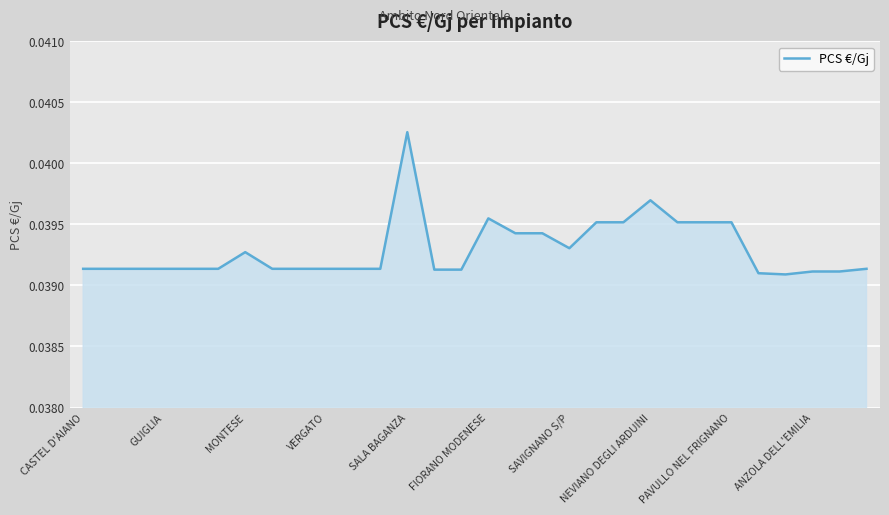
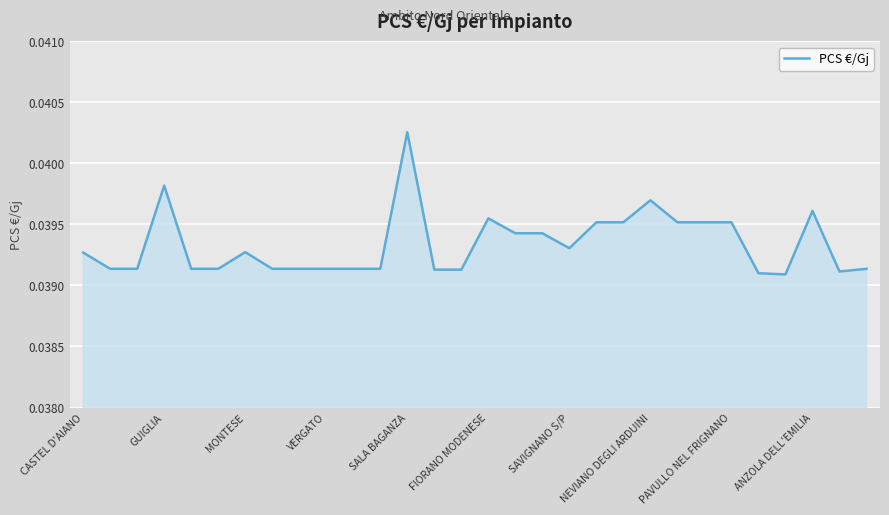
CASTEL D'AIANO: 0.03914 -> 0.03927
GUIGLIA: 0.03914 -> 0.03982
ANZOLA DELL'EMILIA: 0.03911 -> 0.03961
